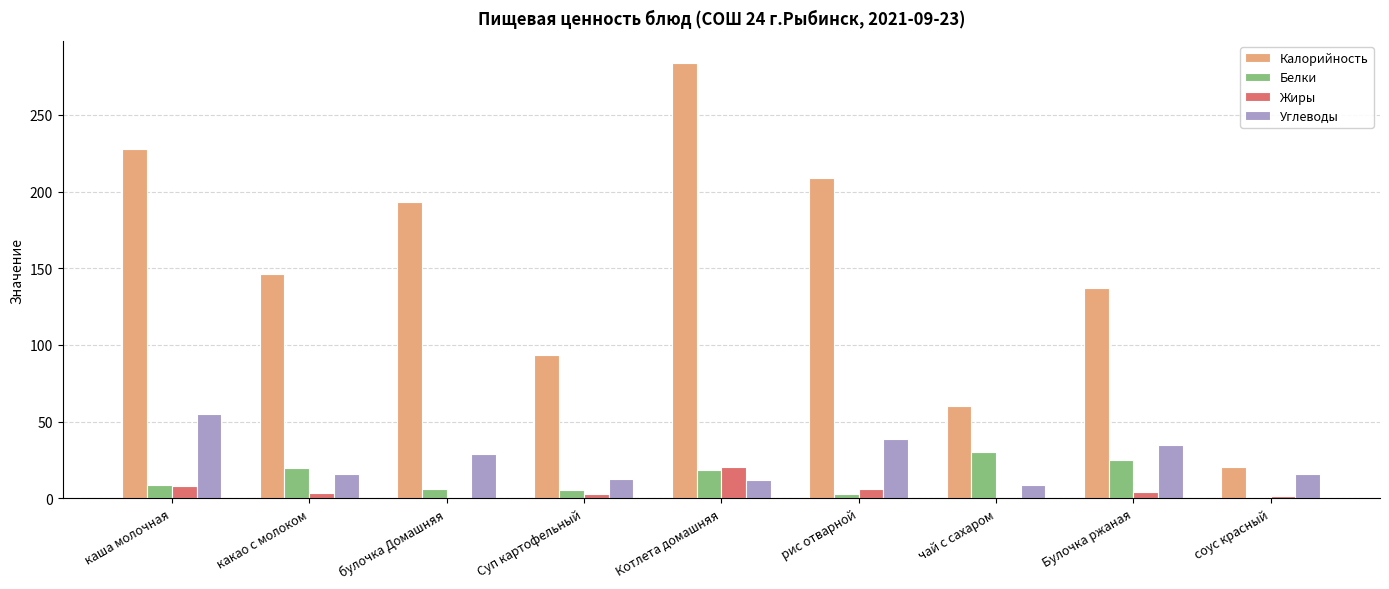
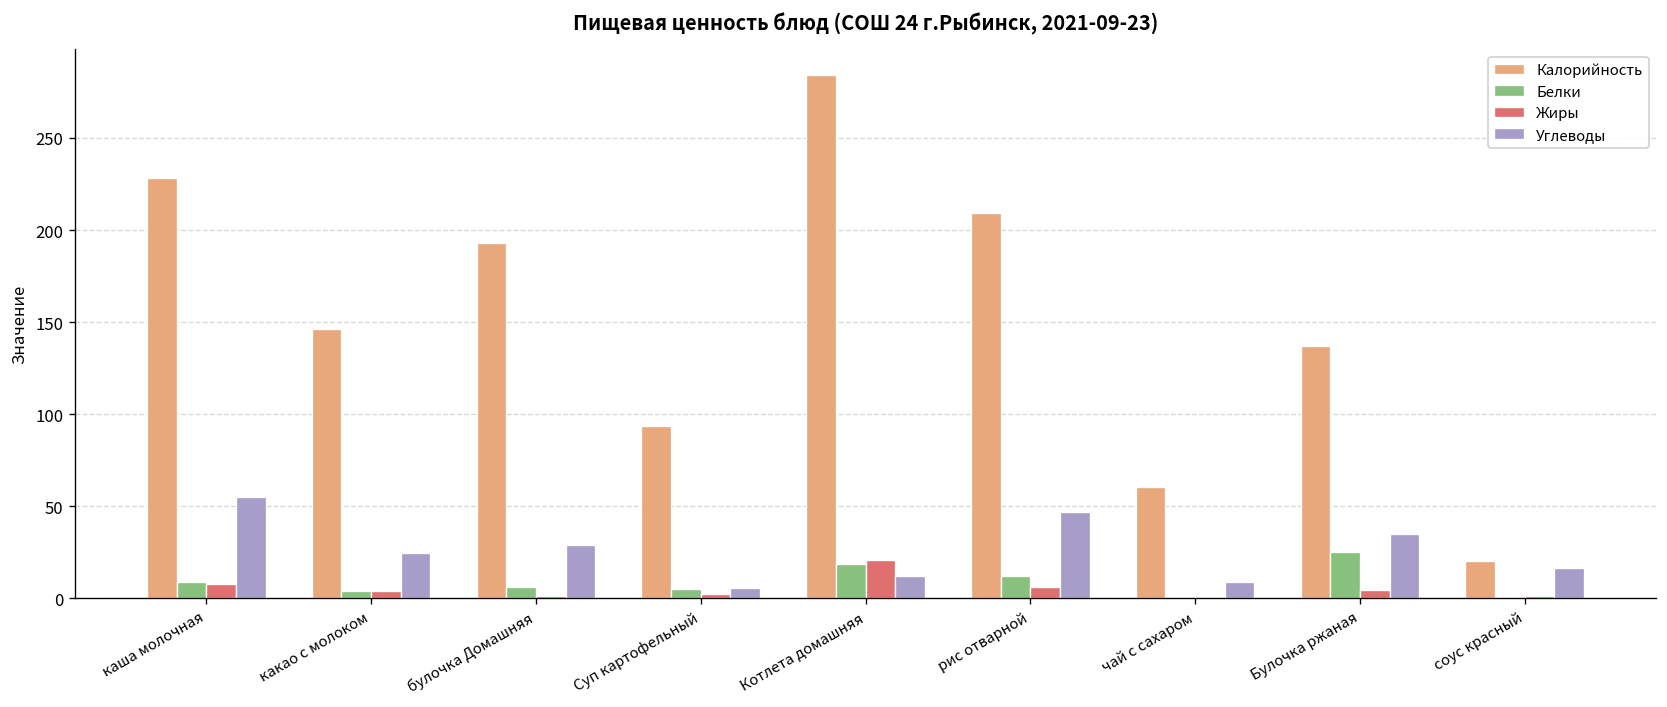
Белки, какао с молоком: 20 -> 4
Углеводы, какао с молоком: 16 -> 24
Углеводы, Суп картофельный: 13 -> 6
Белки, рис отварной: 3 -> 12
Углеводы, рис отварной: 39 -> 47
Белки, чай с сахаром: 30 -> 0
